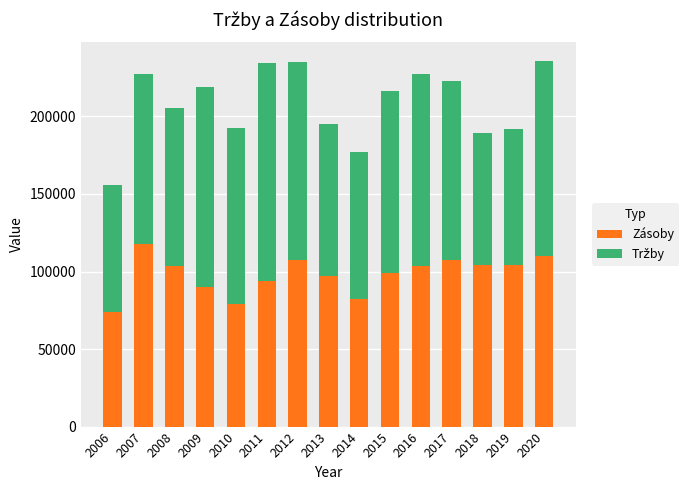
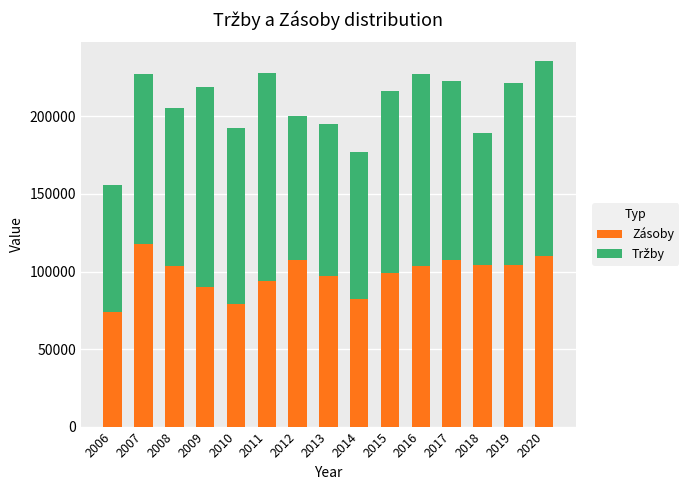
Tržby, 2011: 141000 -> 135000
Tržby, 2012: 128000 -> 93000
Tržby, 2019: 88000 -> 117000
